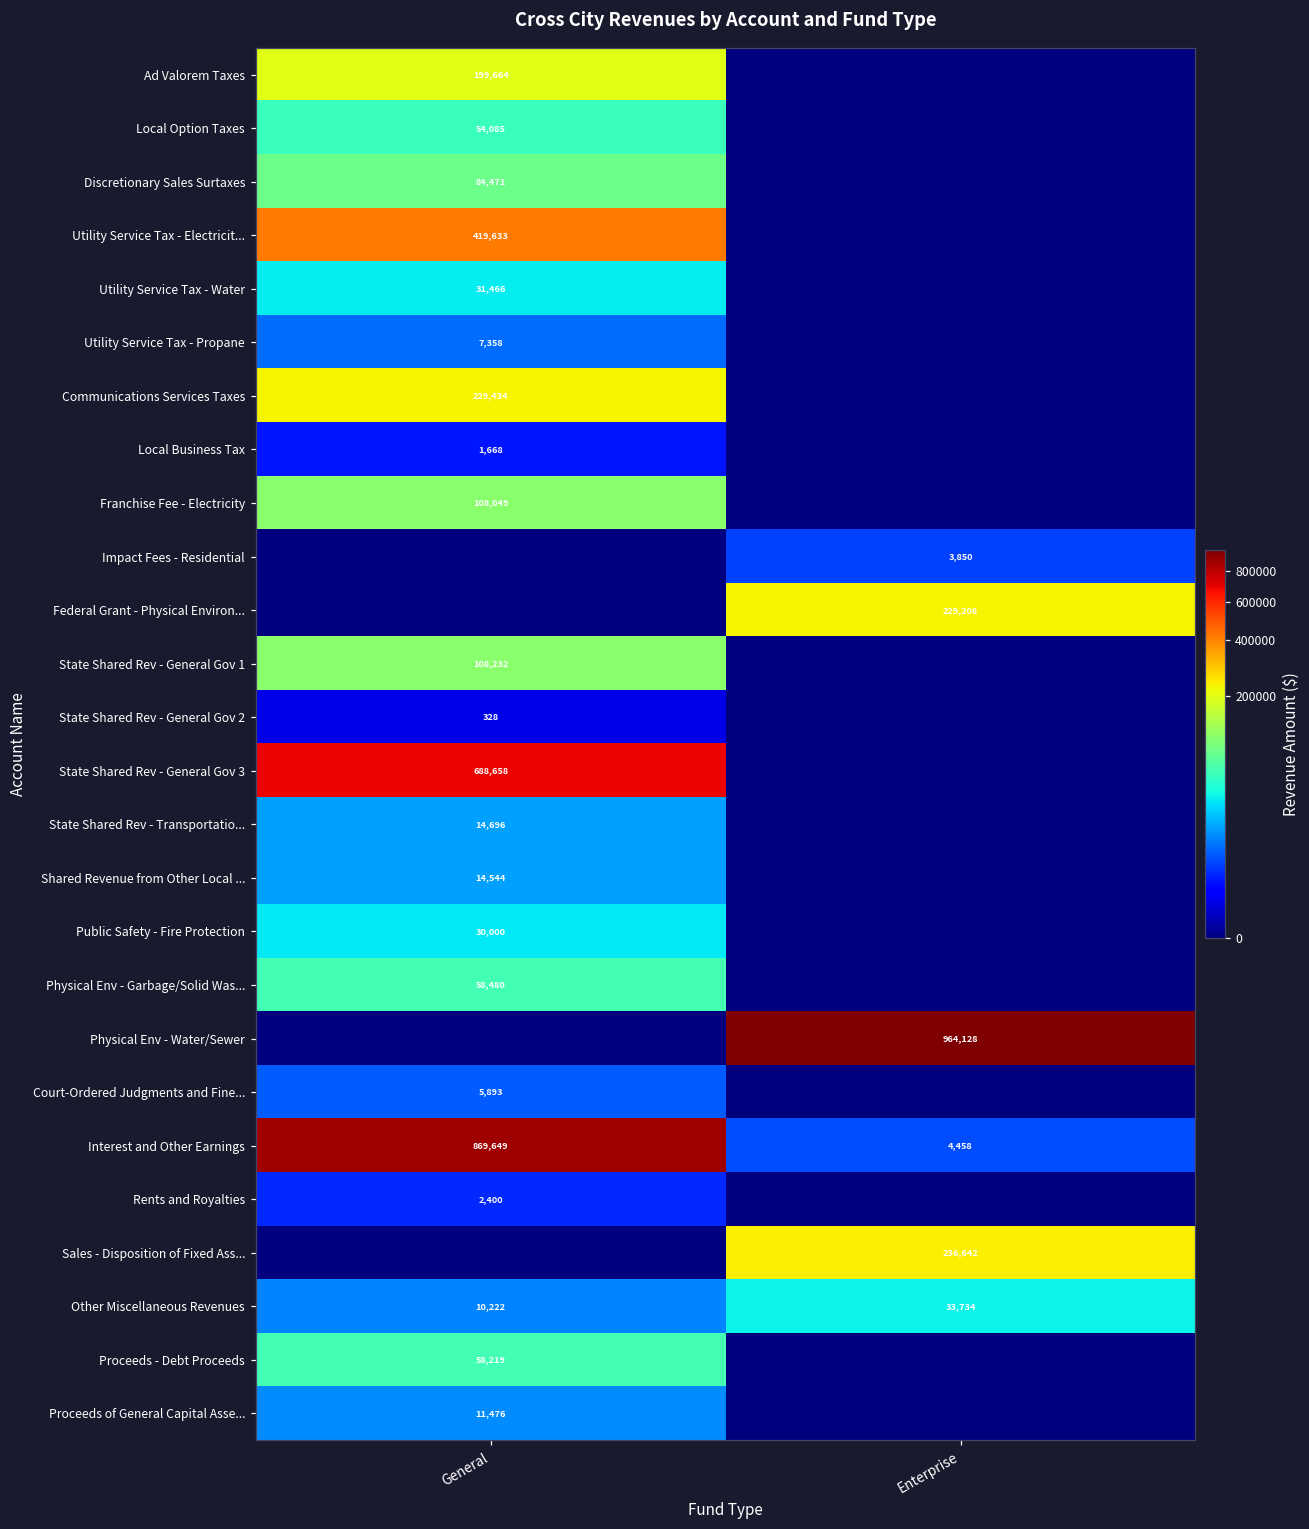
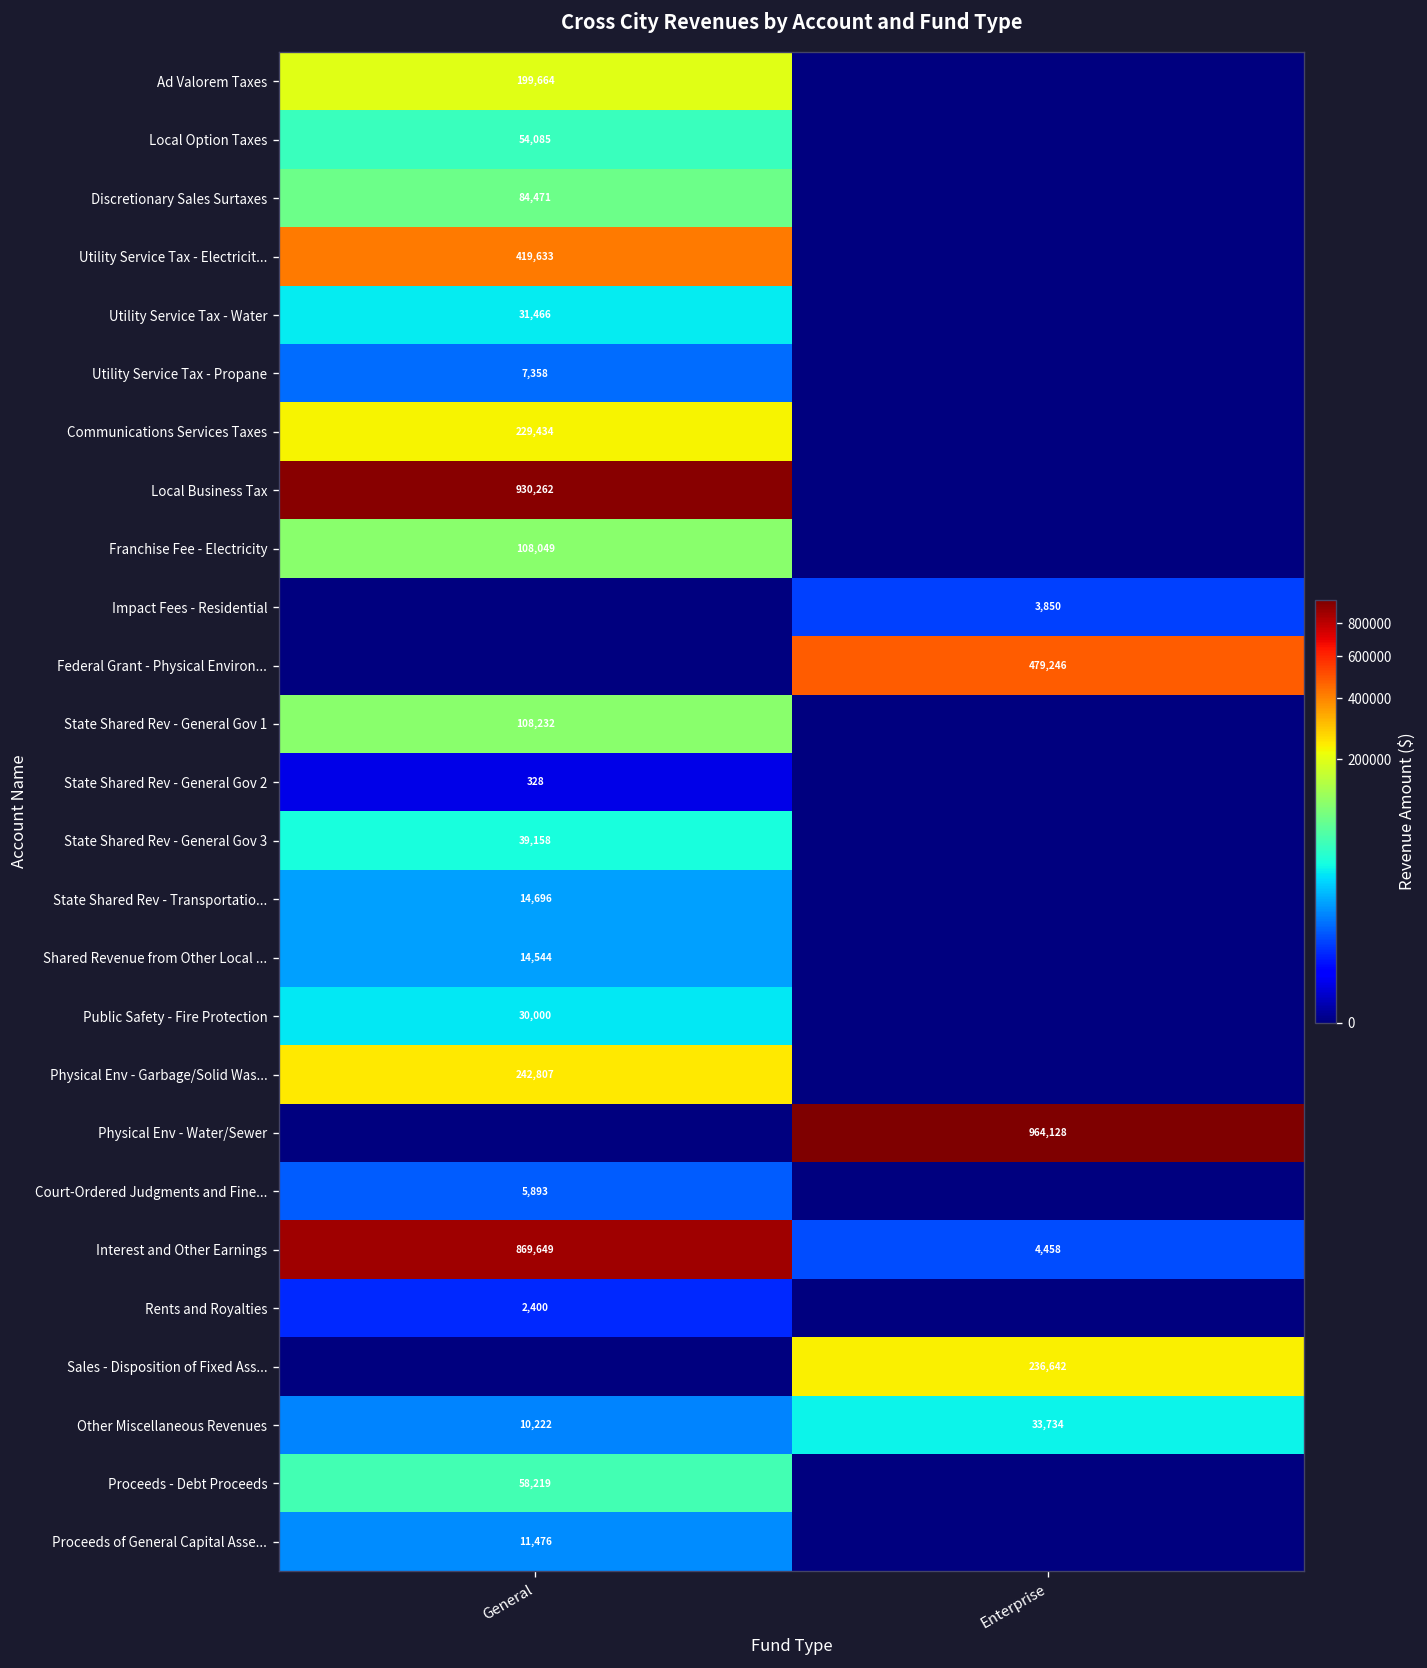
Local Business Tax, General: 1,668 -> 930,262
Federal Grant - Physical Environ..., Enterprise: 229,208 -> 479,246
State Shared Rev - General Gov 3, General: 688,658 -> 39,158
Physical Env - Garbage/Solid Was..., General: 58,480 -> 242,807
